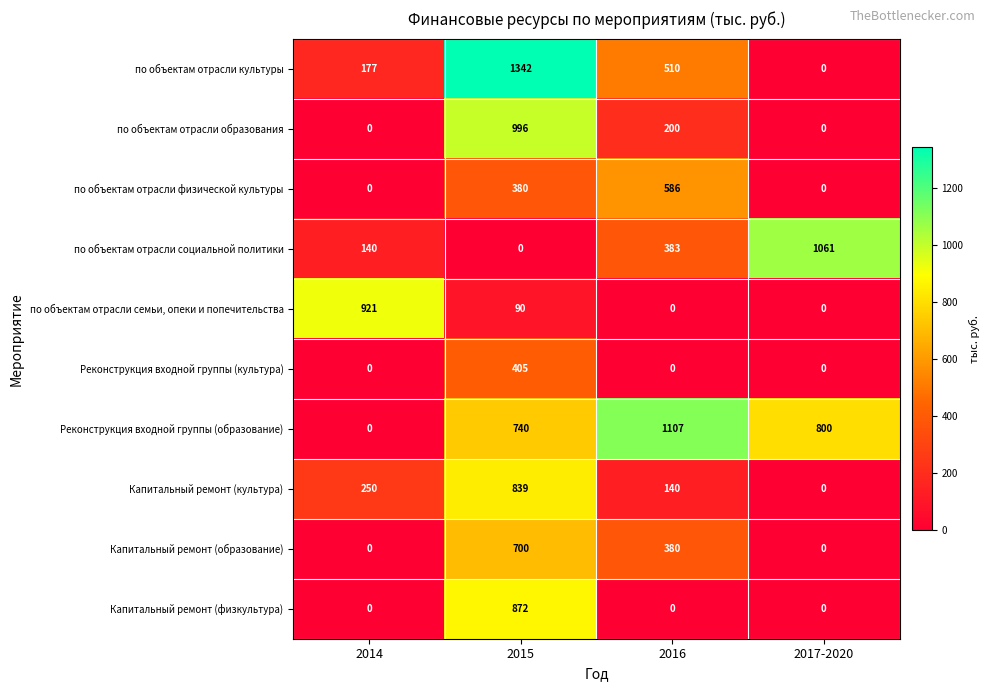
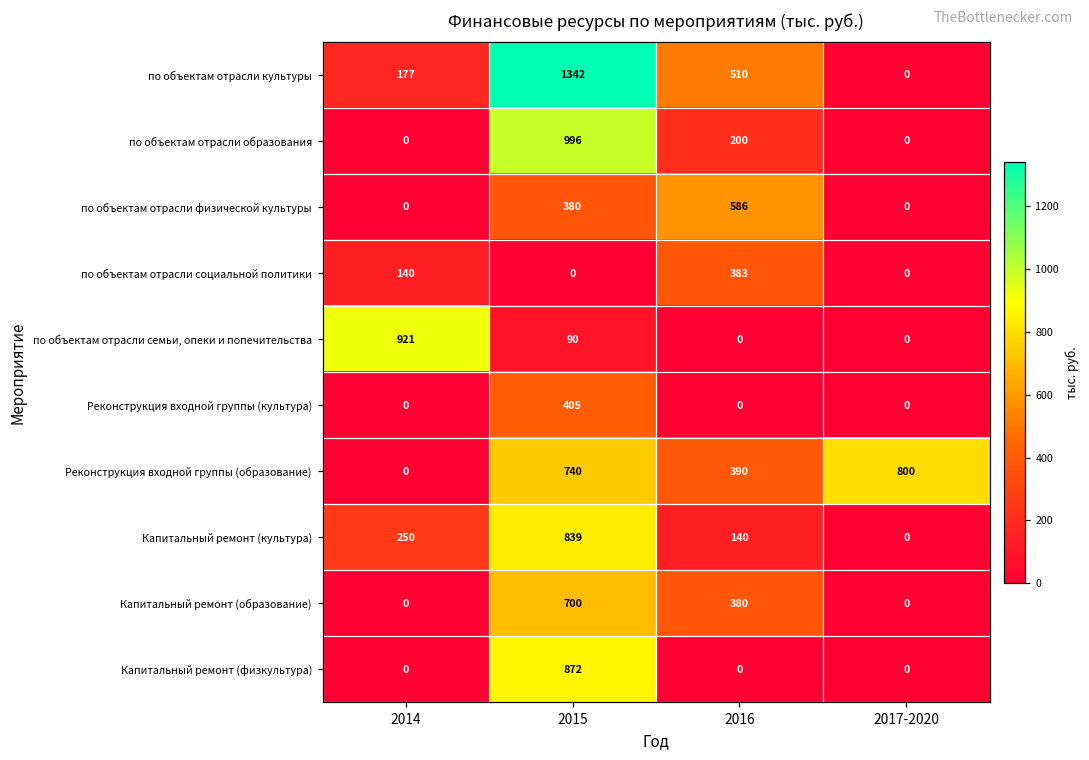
по объектам отрасли социальной политики, 2017-2020: 1061 -> 0
Реконструкция входной группы (образование), 2016: 1107 -> 390
